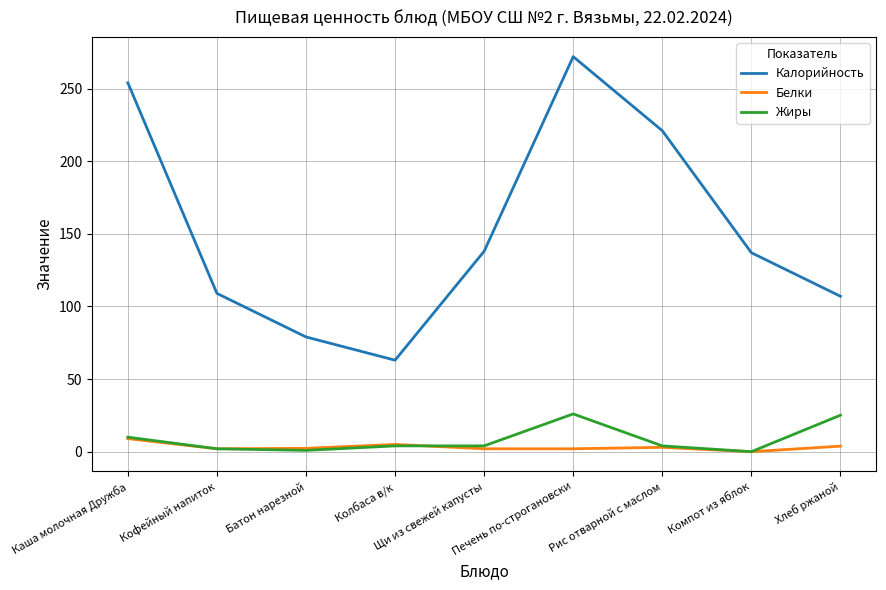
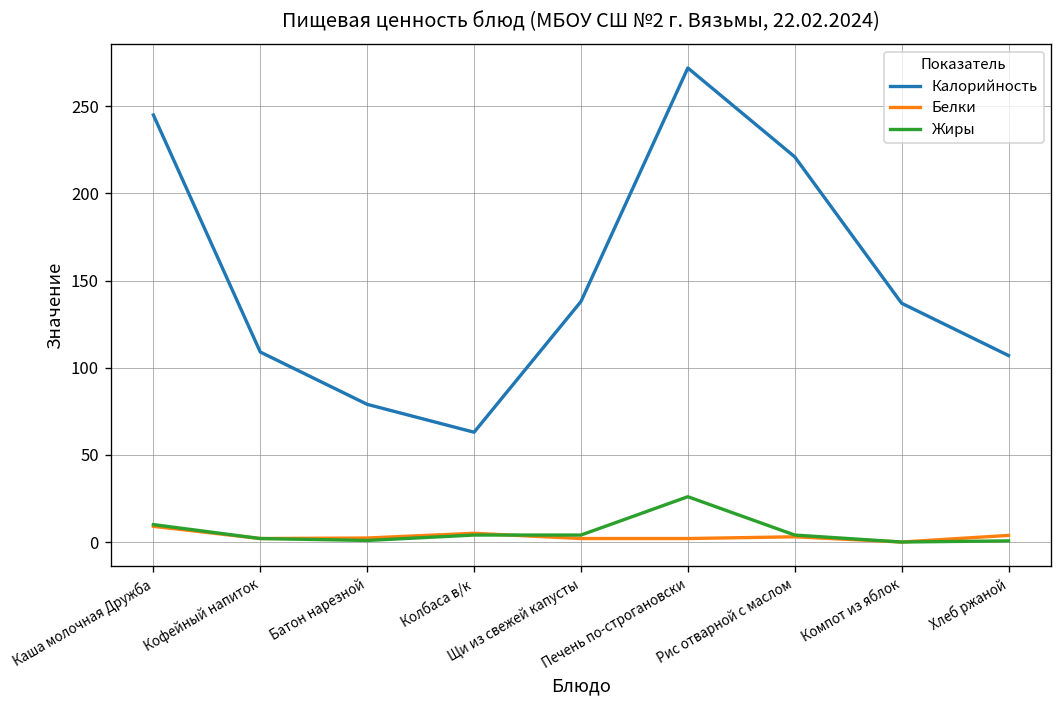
Калорийность, Каша молочная Дружба: 254 -> 245
Жиры, Хлеб ржаной: 25 -> 1
